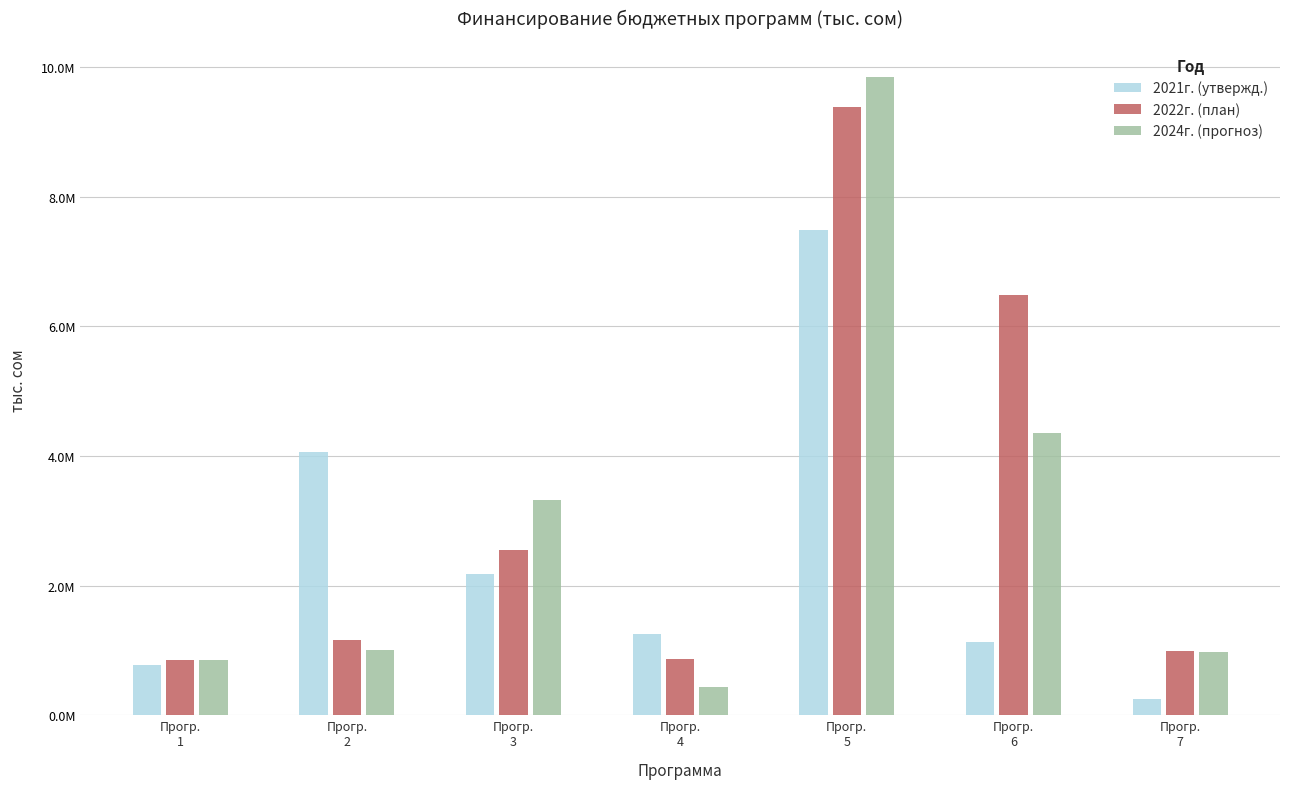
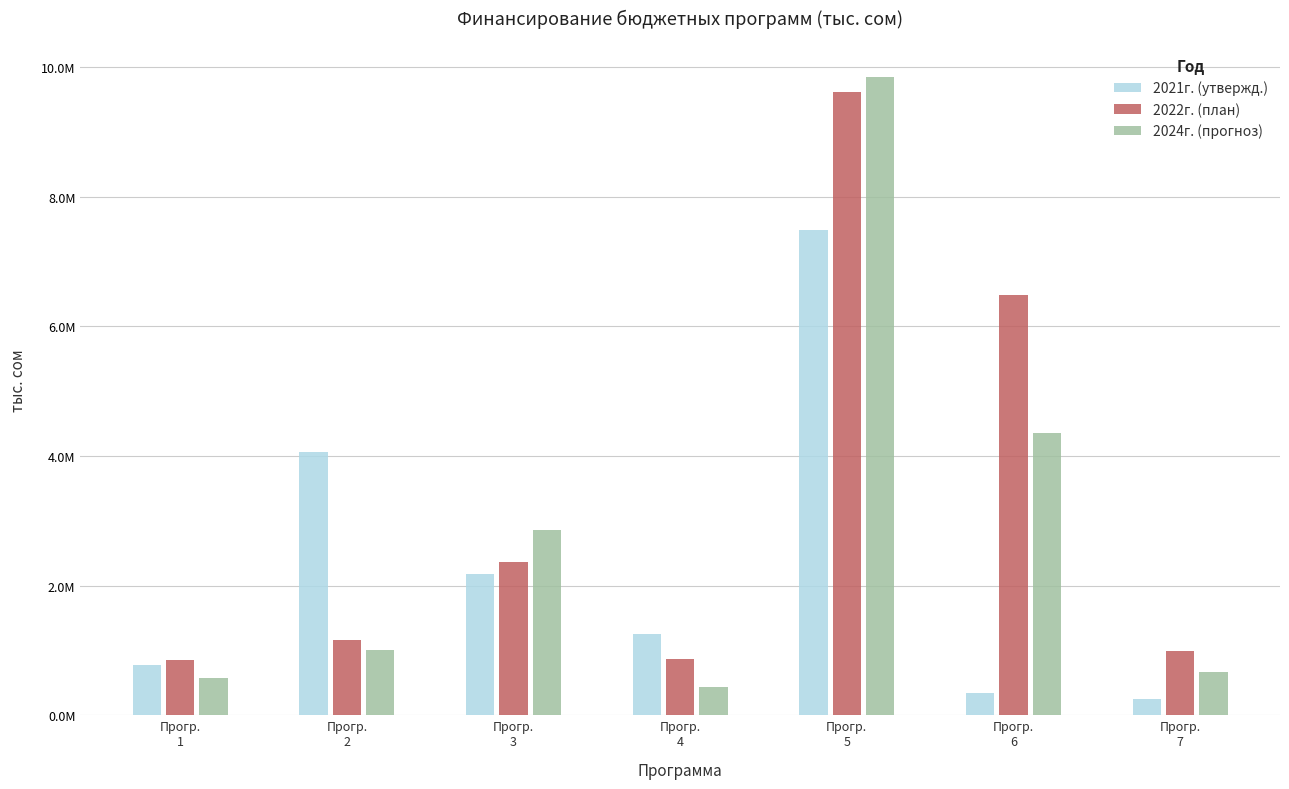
2024г. (прогноз), Прогр. 1: 900000 -> 600000
2022г. (план), Прогр. 3: 2500000 -> 2400000
2024г. (прогноз), Прогр. 3: 3300000 -> 2900000
2022г. (план), Прогр. 5: 9400000 -> 9600000
2021г. (утвержд.), Прогр. 6: 1100000 -> 300000
2024г. (прогноз), Прогр. 7: 1000000 -> 700000
